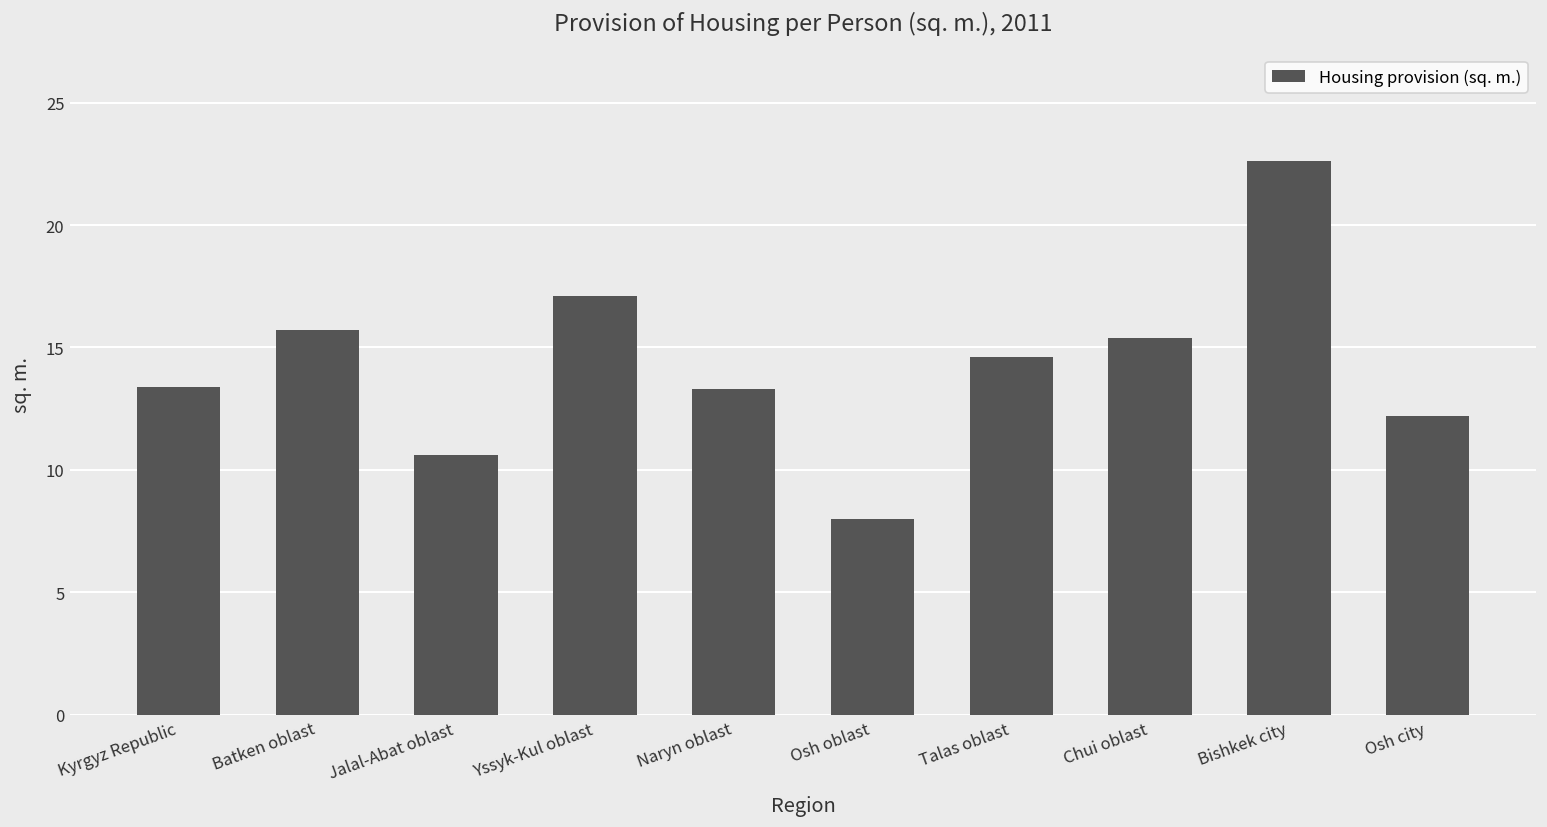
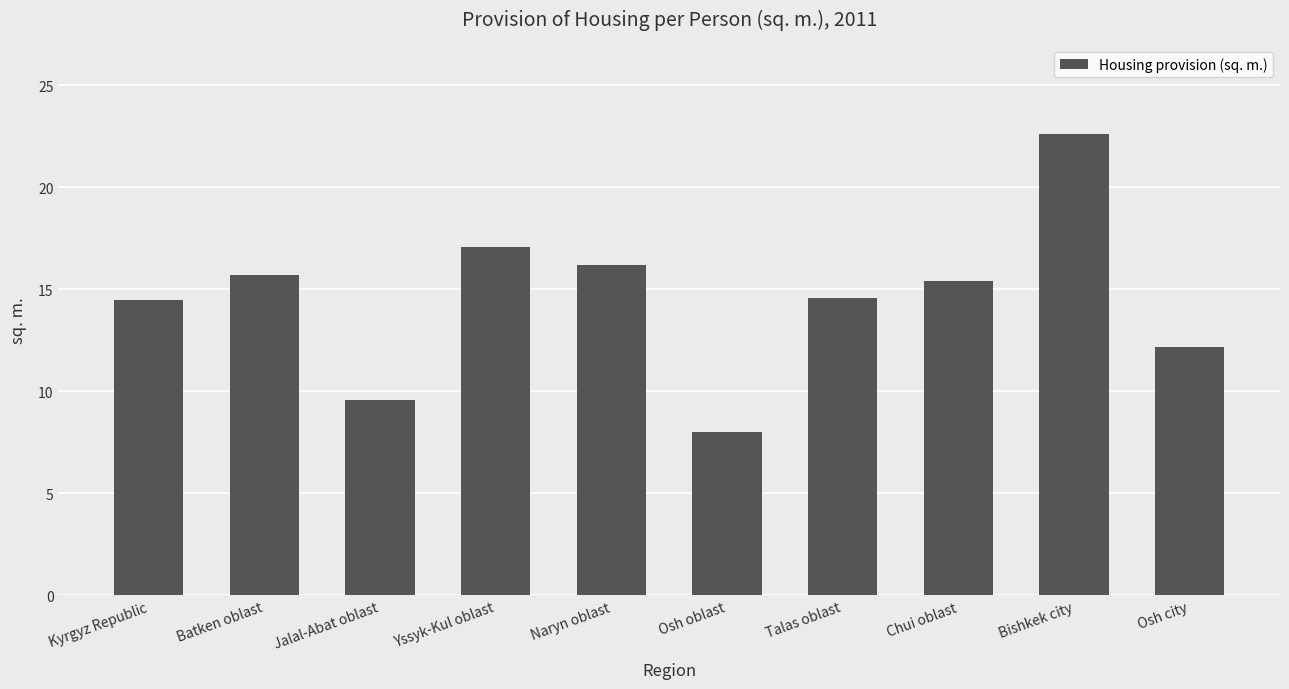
Kyrgyz Republic: 13.4 -> 14.5
Jalal-Abat oblast: 10.6 -> 9.6
Naryn oblast: 13.3 -> 16.2
